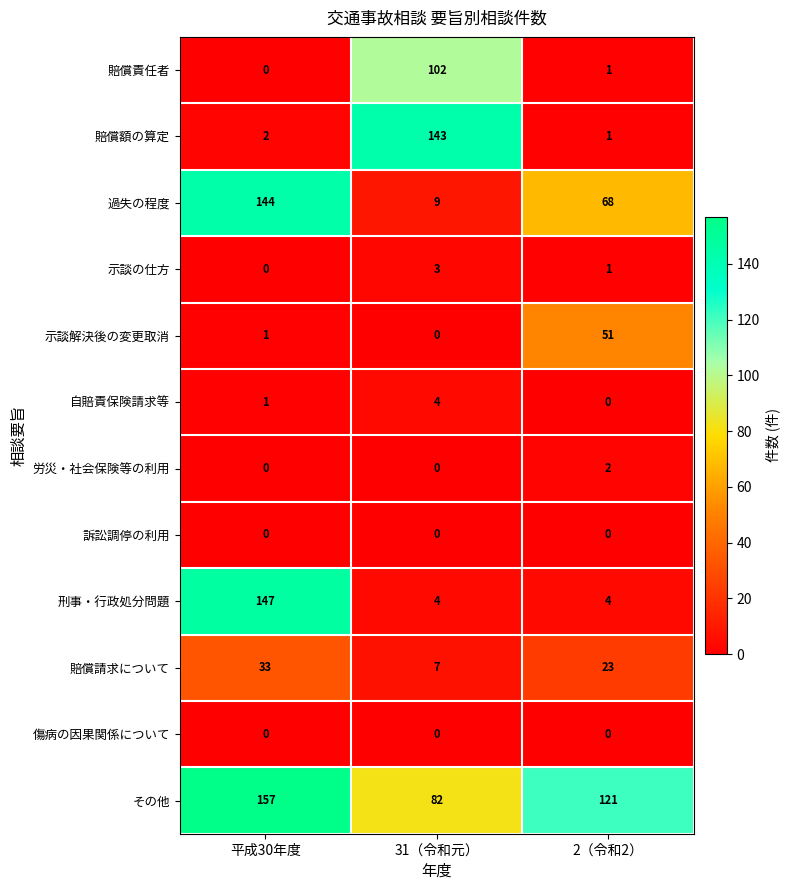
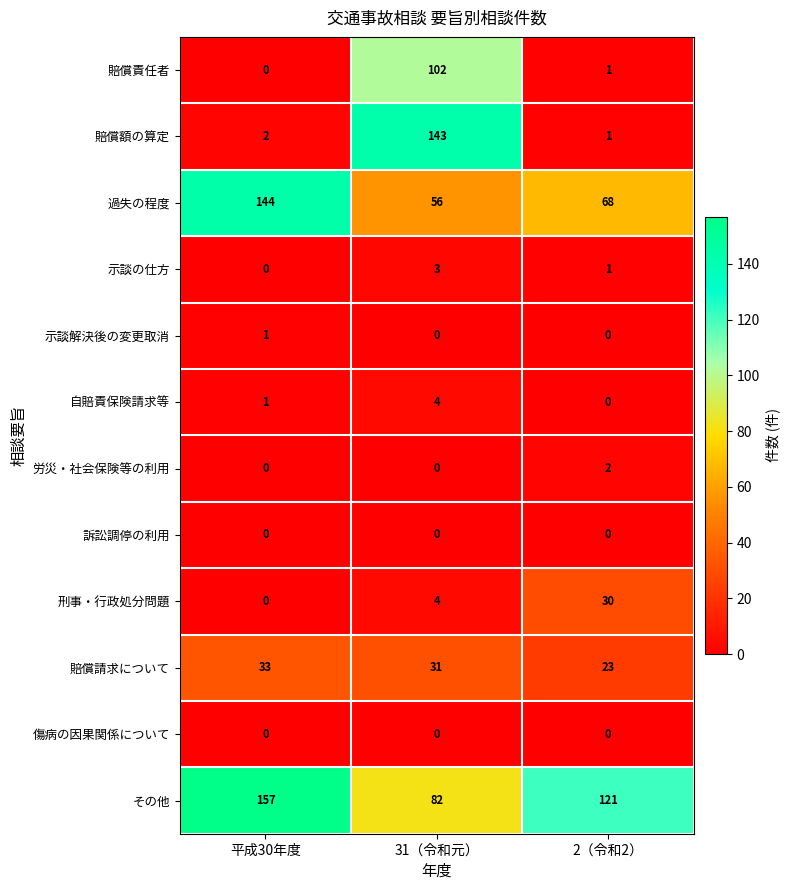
過失の程度, 31（令和元）: 9 -> 56
示談解決後の変更取消, 2（令和2）: 51 -> 0
刑事・行政処分問題, 平成30年度: 147 -> 0
刑事・行政処分問題, 2（令和2）: 4 -> 30
賠償請求について, 31（令和元）: 7 -> 31
